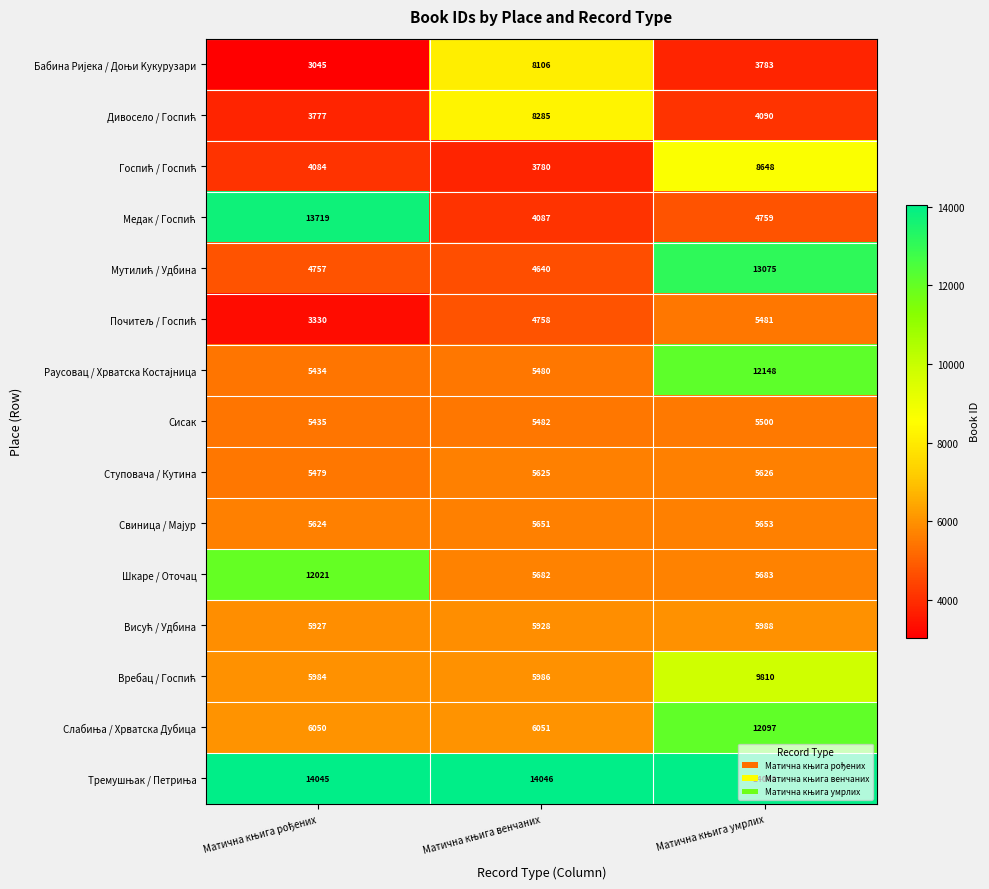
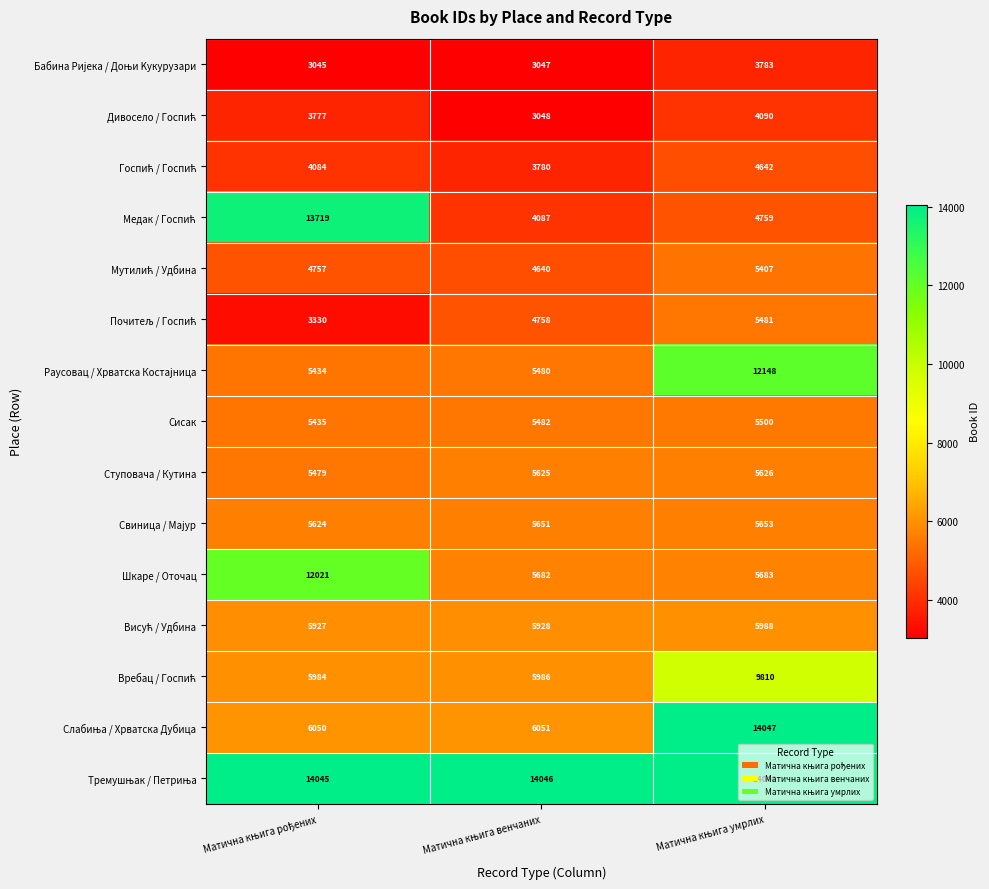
Бабина Ријека / Доњи Kукурузари, Матична књига венчаних: 8106 -> 3047
Дивосело / Госпић, Матична књига венчаних: 8285 -> 3048
Госпић / Госпић, Матична књига умрлих: 8648 -> 4642
Мутилић / Удбина, Матична књига умрлих: 13075 -> 5407
Слабиња / Хрватска Дубица, Матична књига умрлих: 12097 -> 14047
